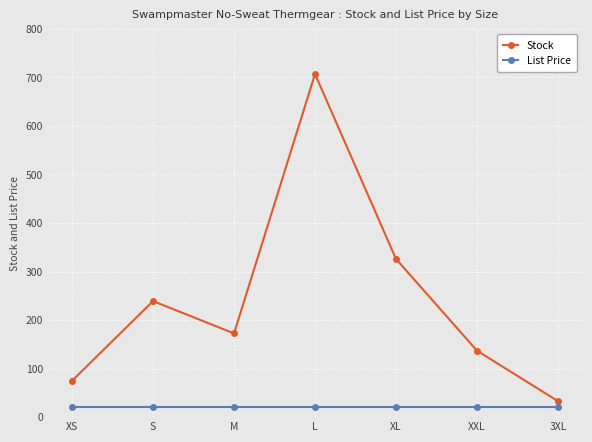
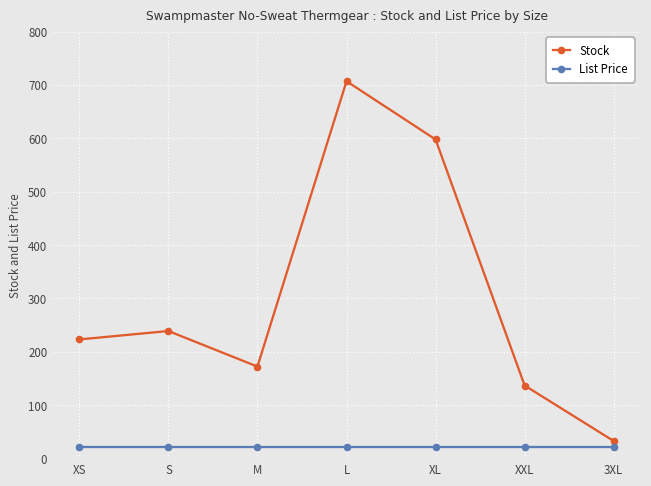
Stock, XS: 80 -> 220
Stock, XL: 330 -> 600
